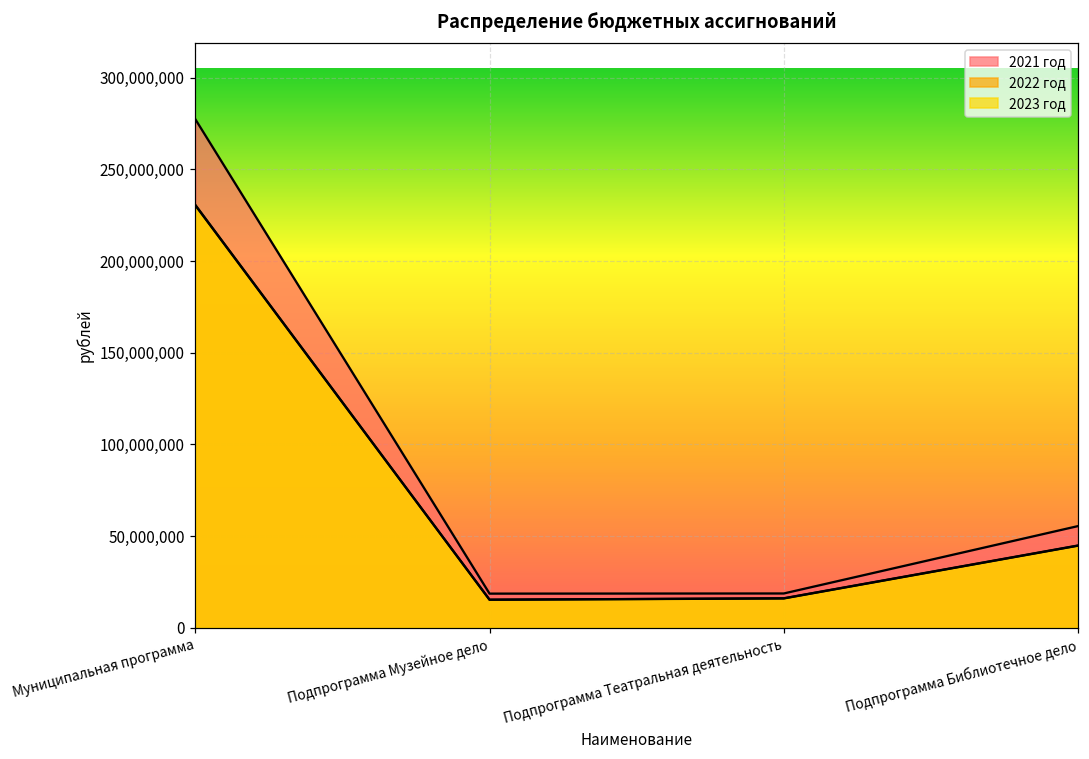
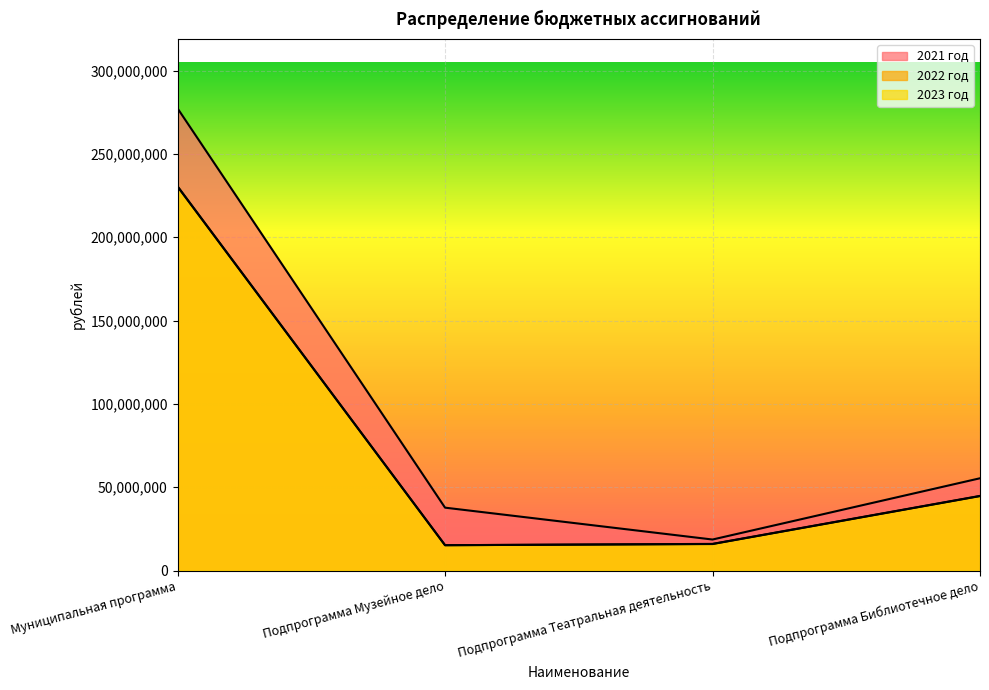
2021 год, Подпрограмма Музейное дело: 19,000,000 -> 38,000,000
